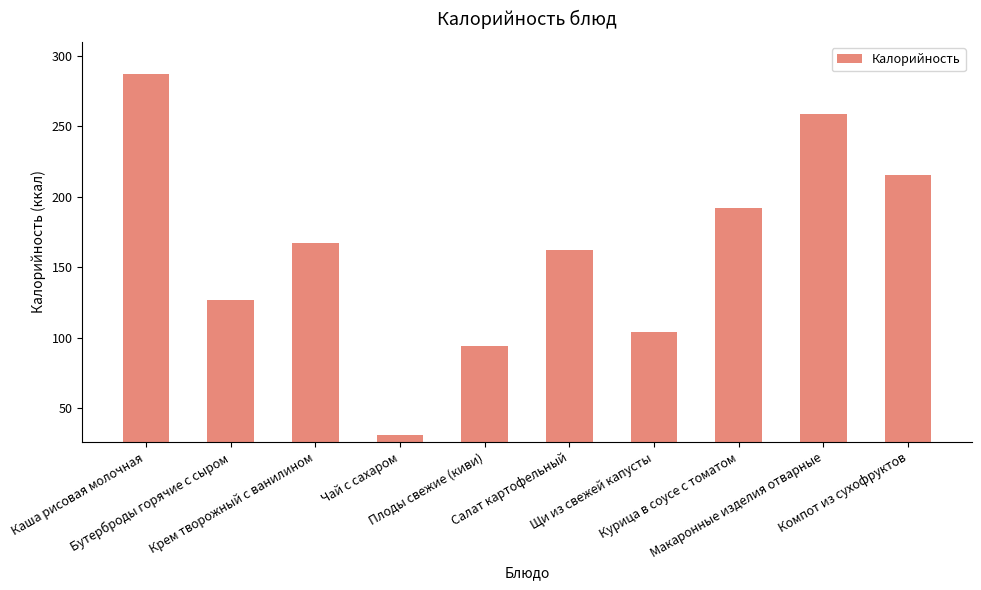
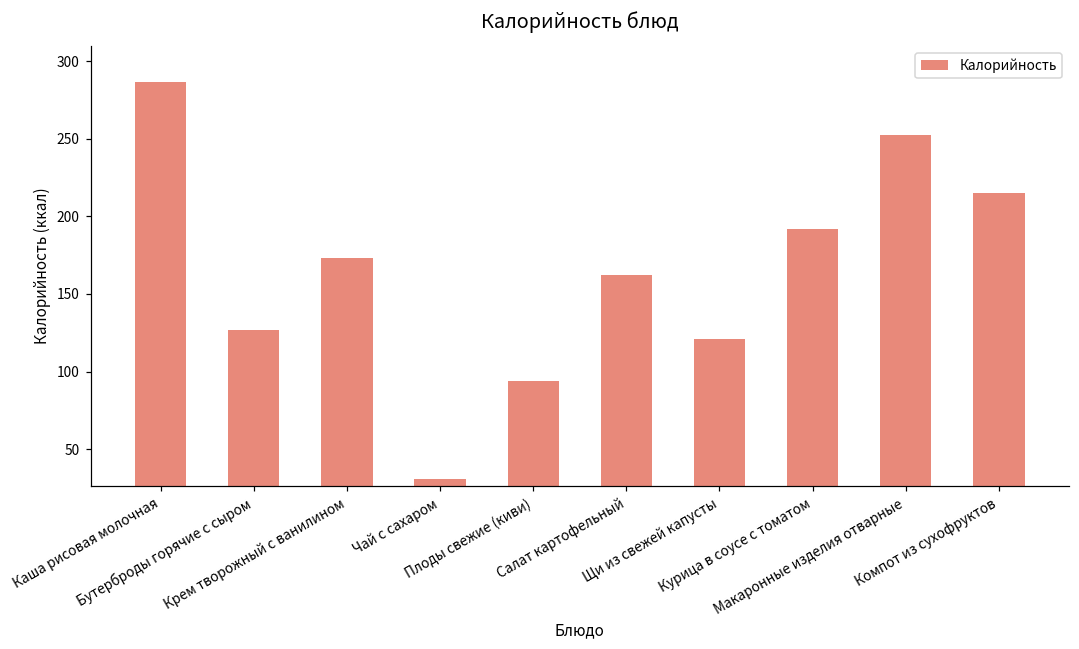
Крем творожный с ванилином: 167 -> 173
Щи из свежей капусты: 104 -> 121
Макаронные изделия отварные: 258 -> 252
